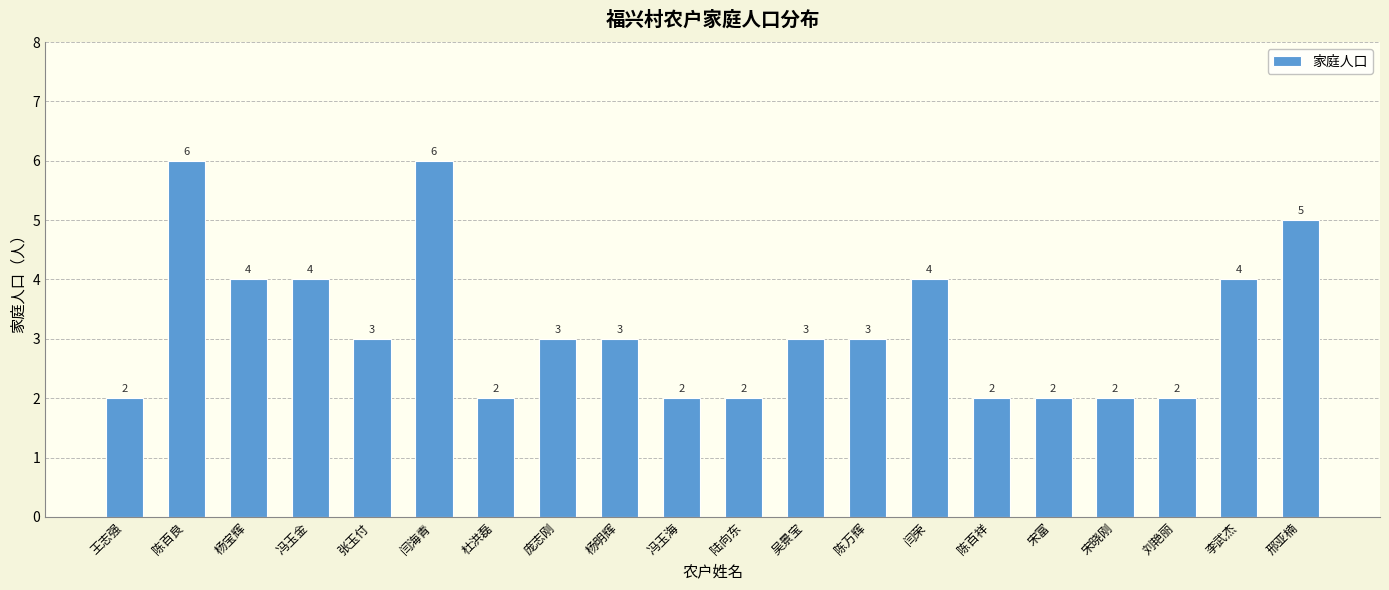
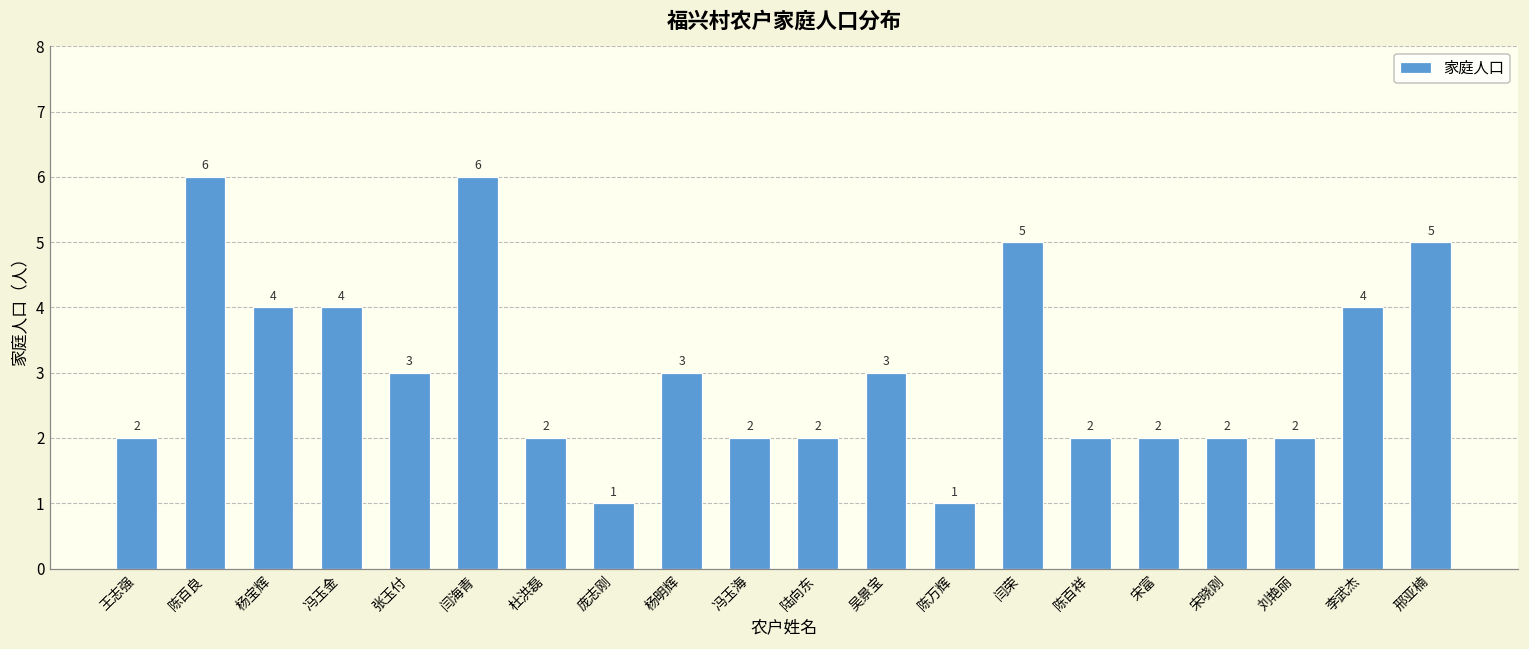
庞志刚: 3 -> 1
陈万辉: 3 -> 1
闫荣: 4 -> 5
